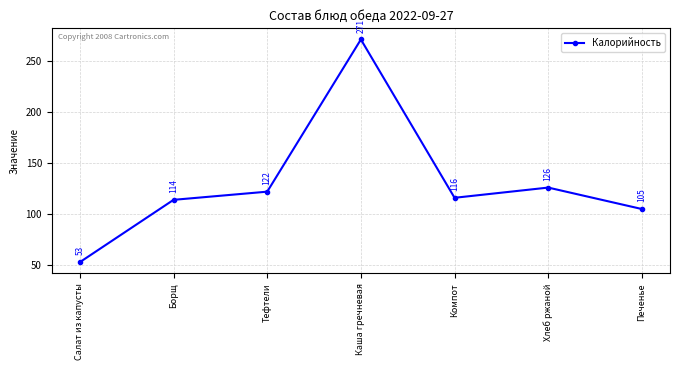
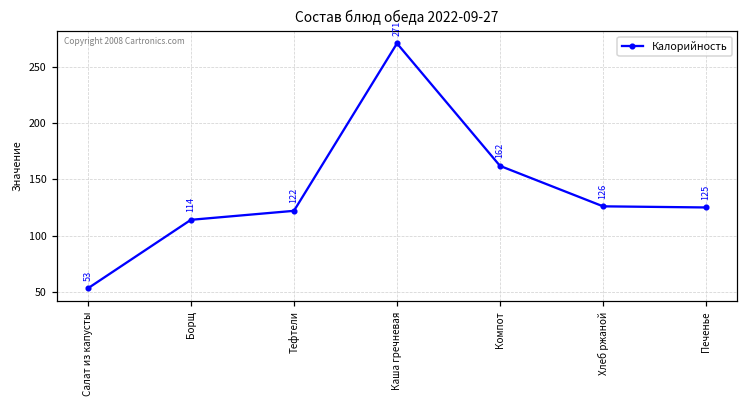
Компот: 116 -> 162
Печенье: 105 -> 125
